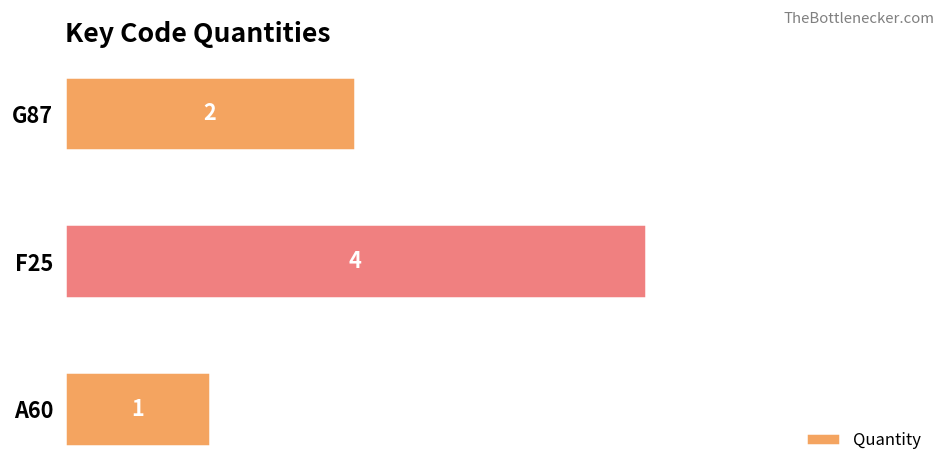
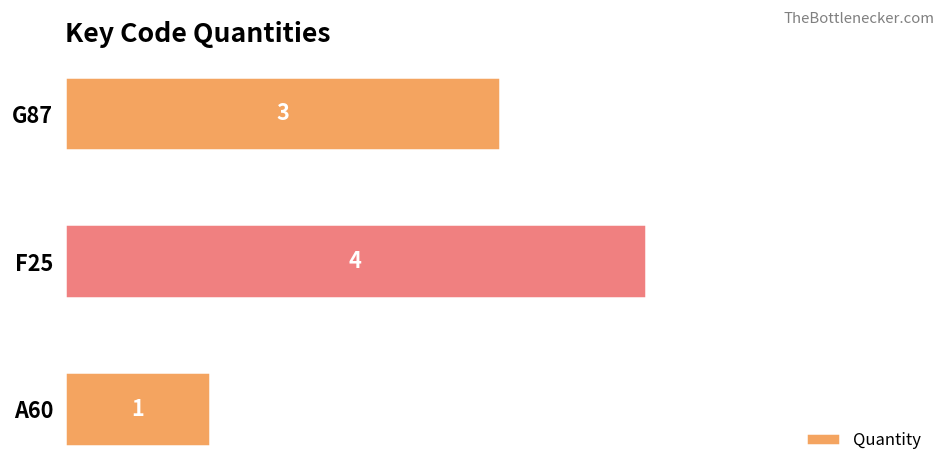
G87: 2 -> 3
